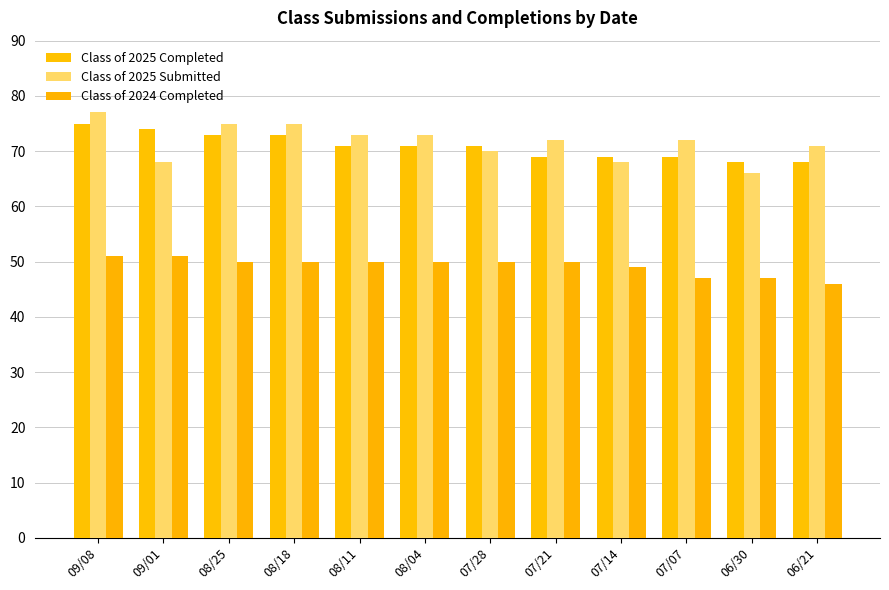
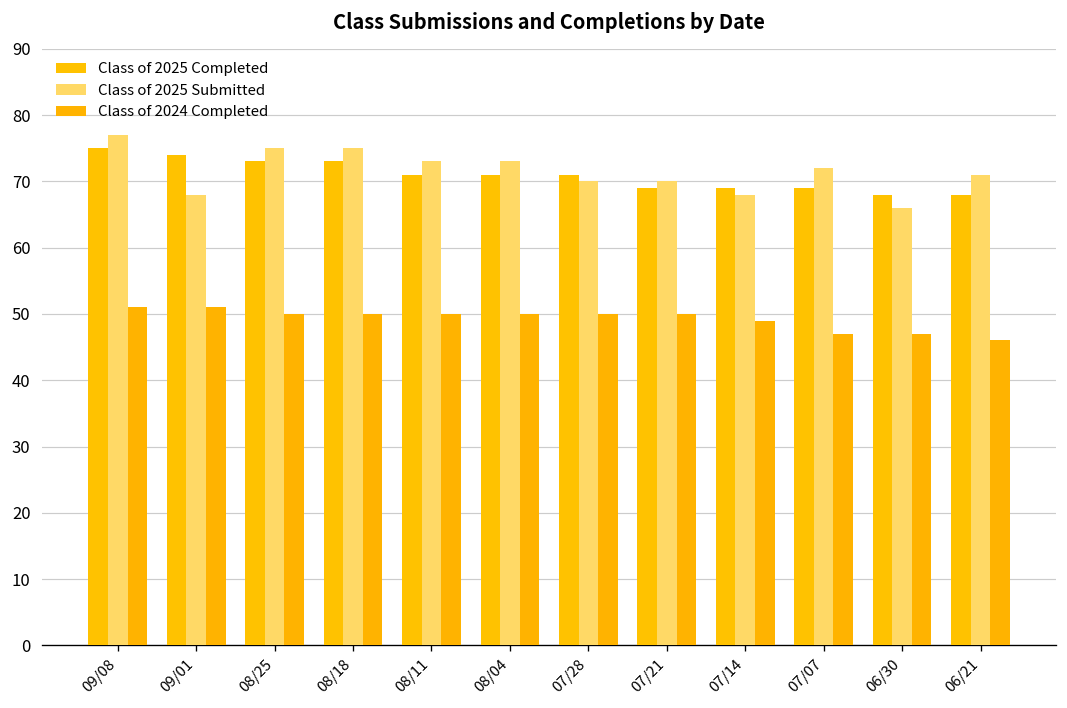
Class of 2025 Submitted, 07/21: 72 -> 70
